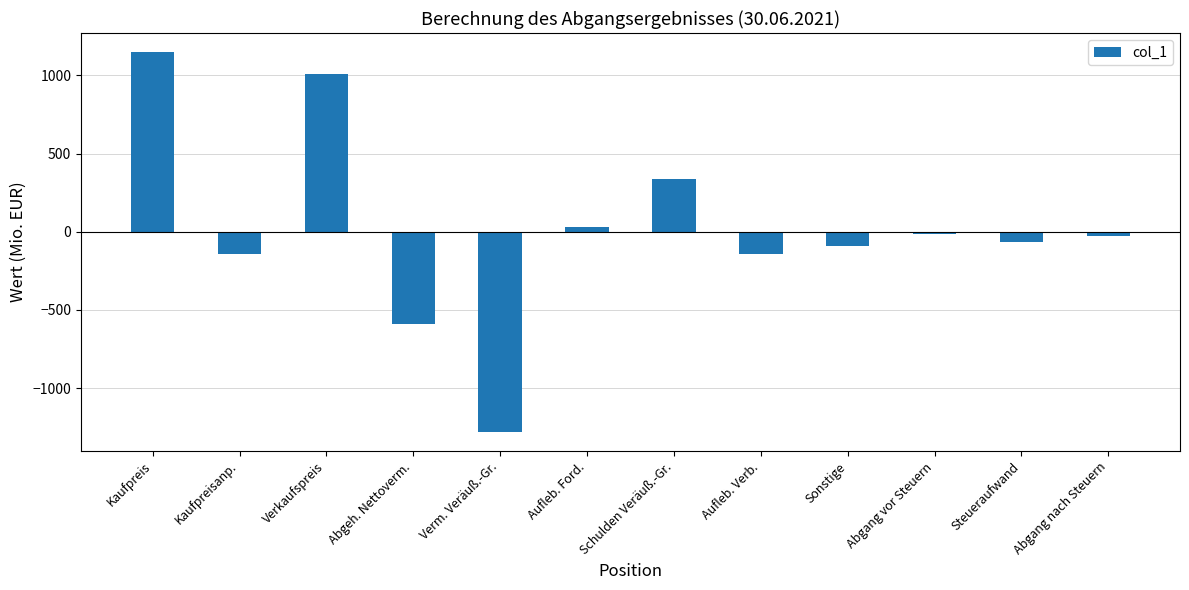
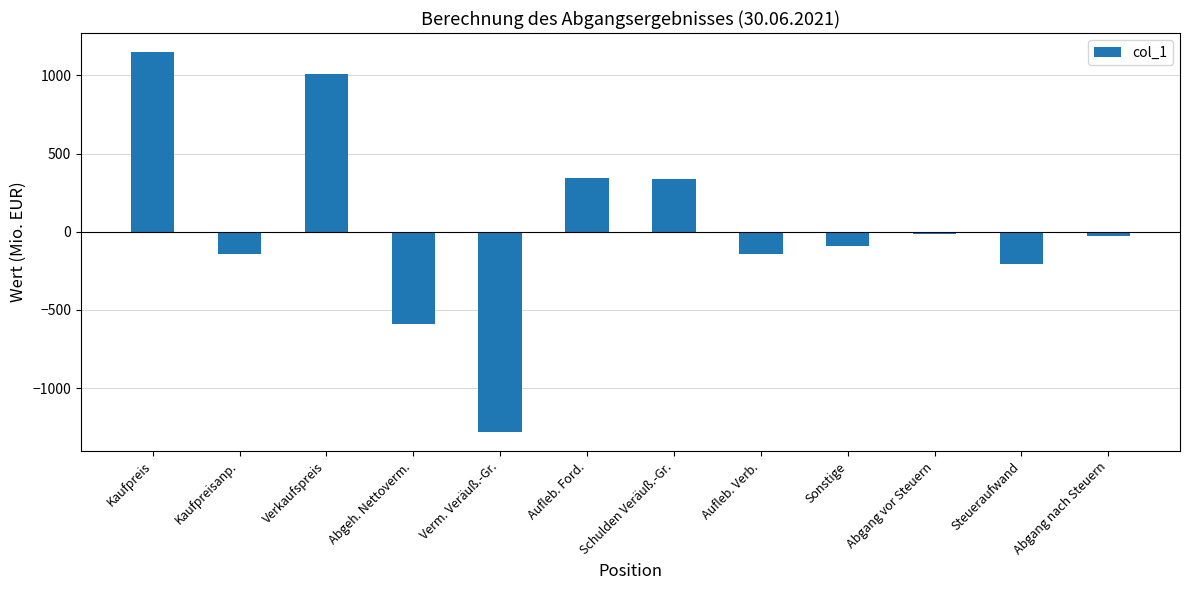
Aufleb. Ford.: 30 -> 340
Steueraufwand: -60 -> -210
